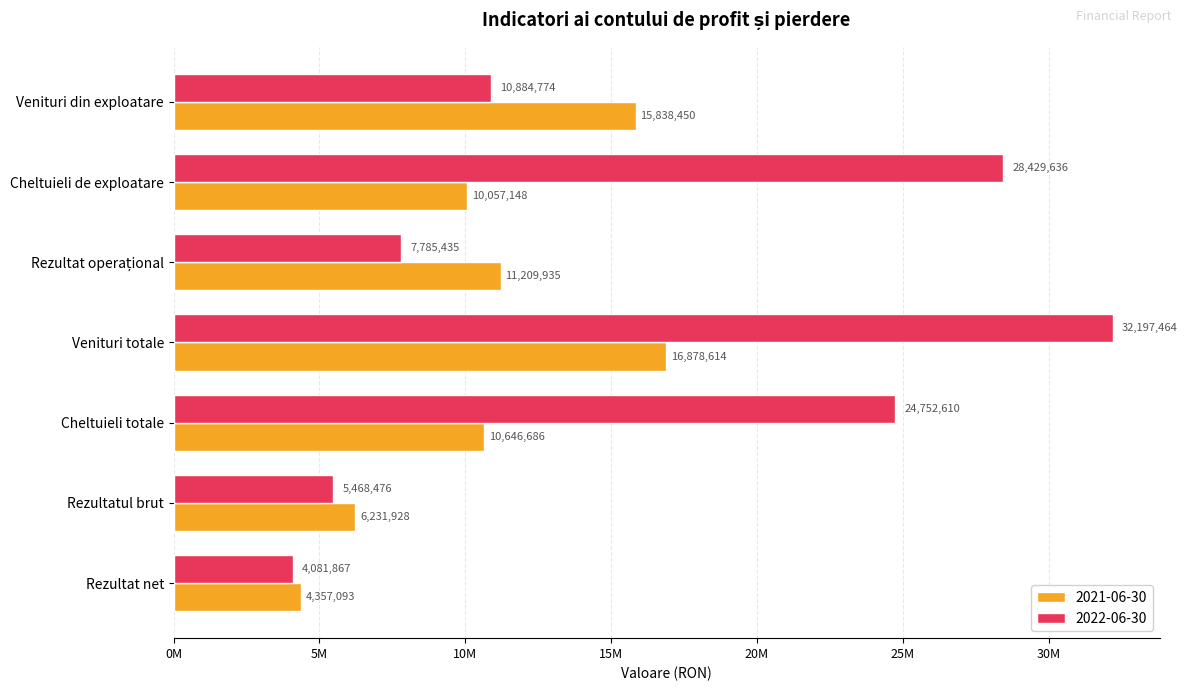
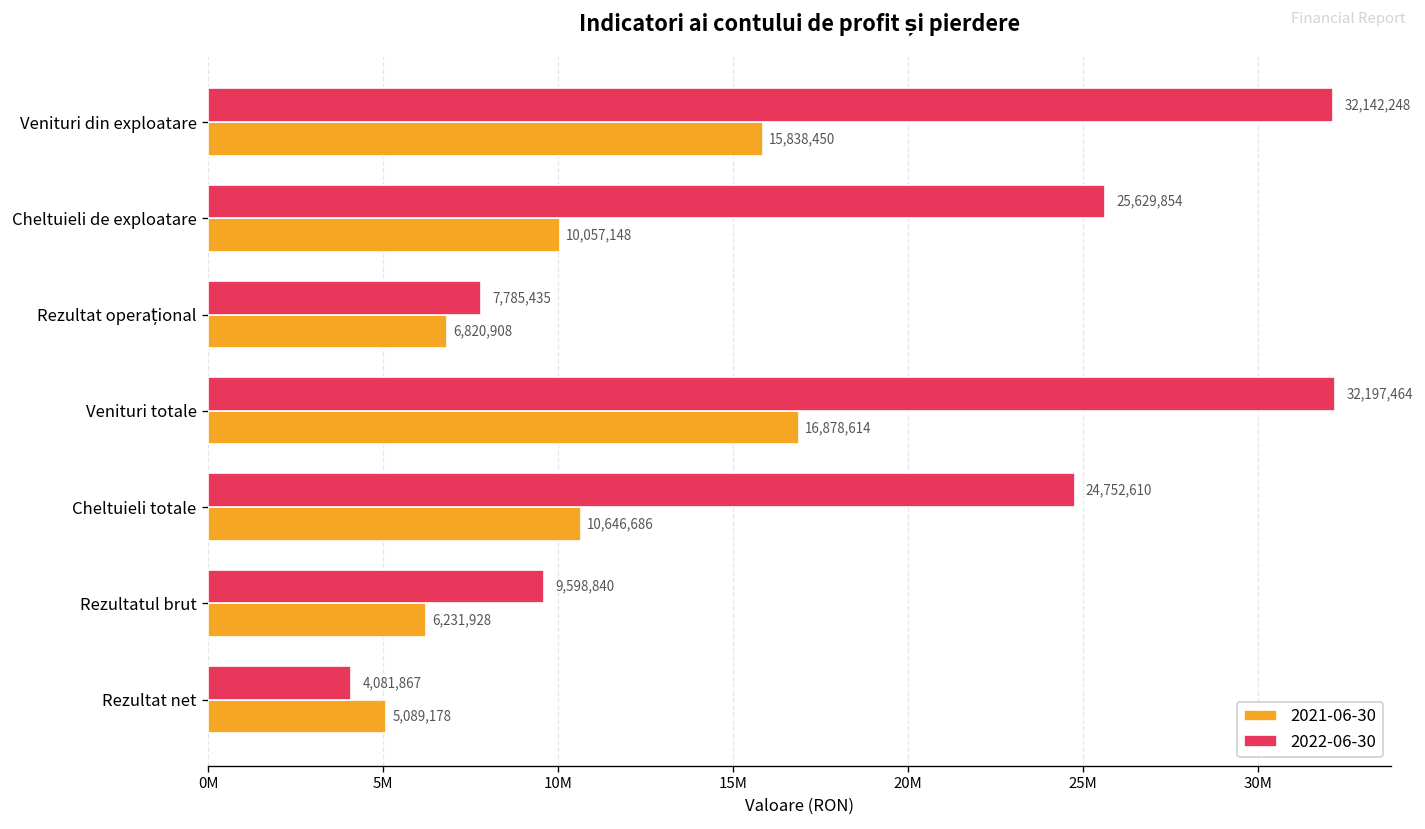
2022-06-30, Venituri din exploatare: 10,884,774 -> 32,142,248
2022-06-30, Cheltuieli de exploatare: 28,429,636 -> 25,629,854
2021-06-30, Rezultat operațional: 11,209,935 -> 6,820,908
2022-06-30, Rezultatul brut: 5,468,476 -> 9,598,840
2021-06-30, Rezultat net: 4,357,093 -> 5,089,178
